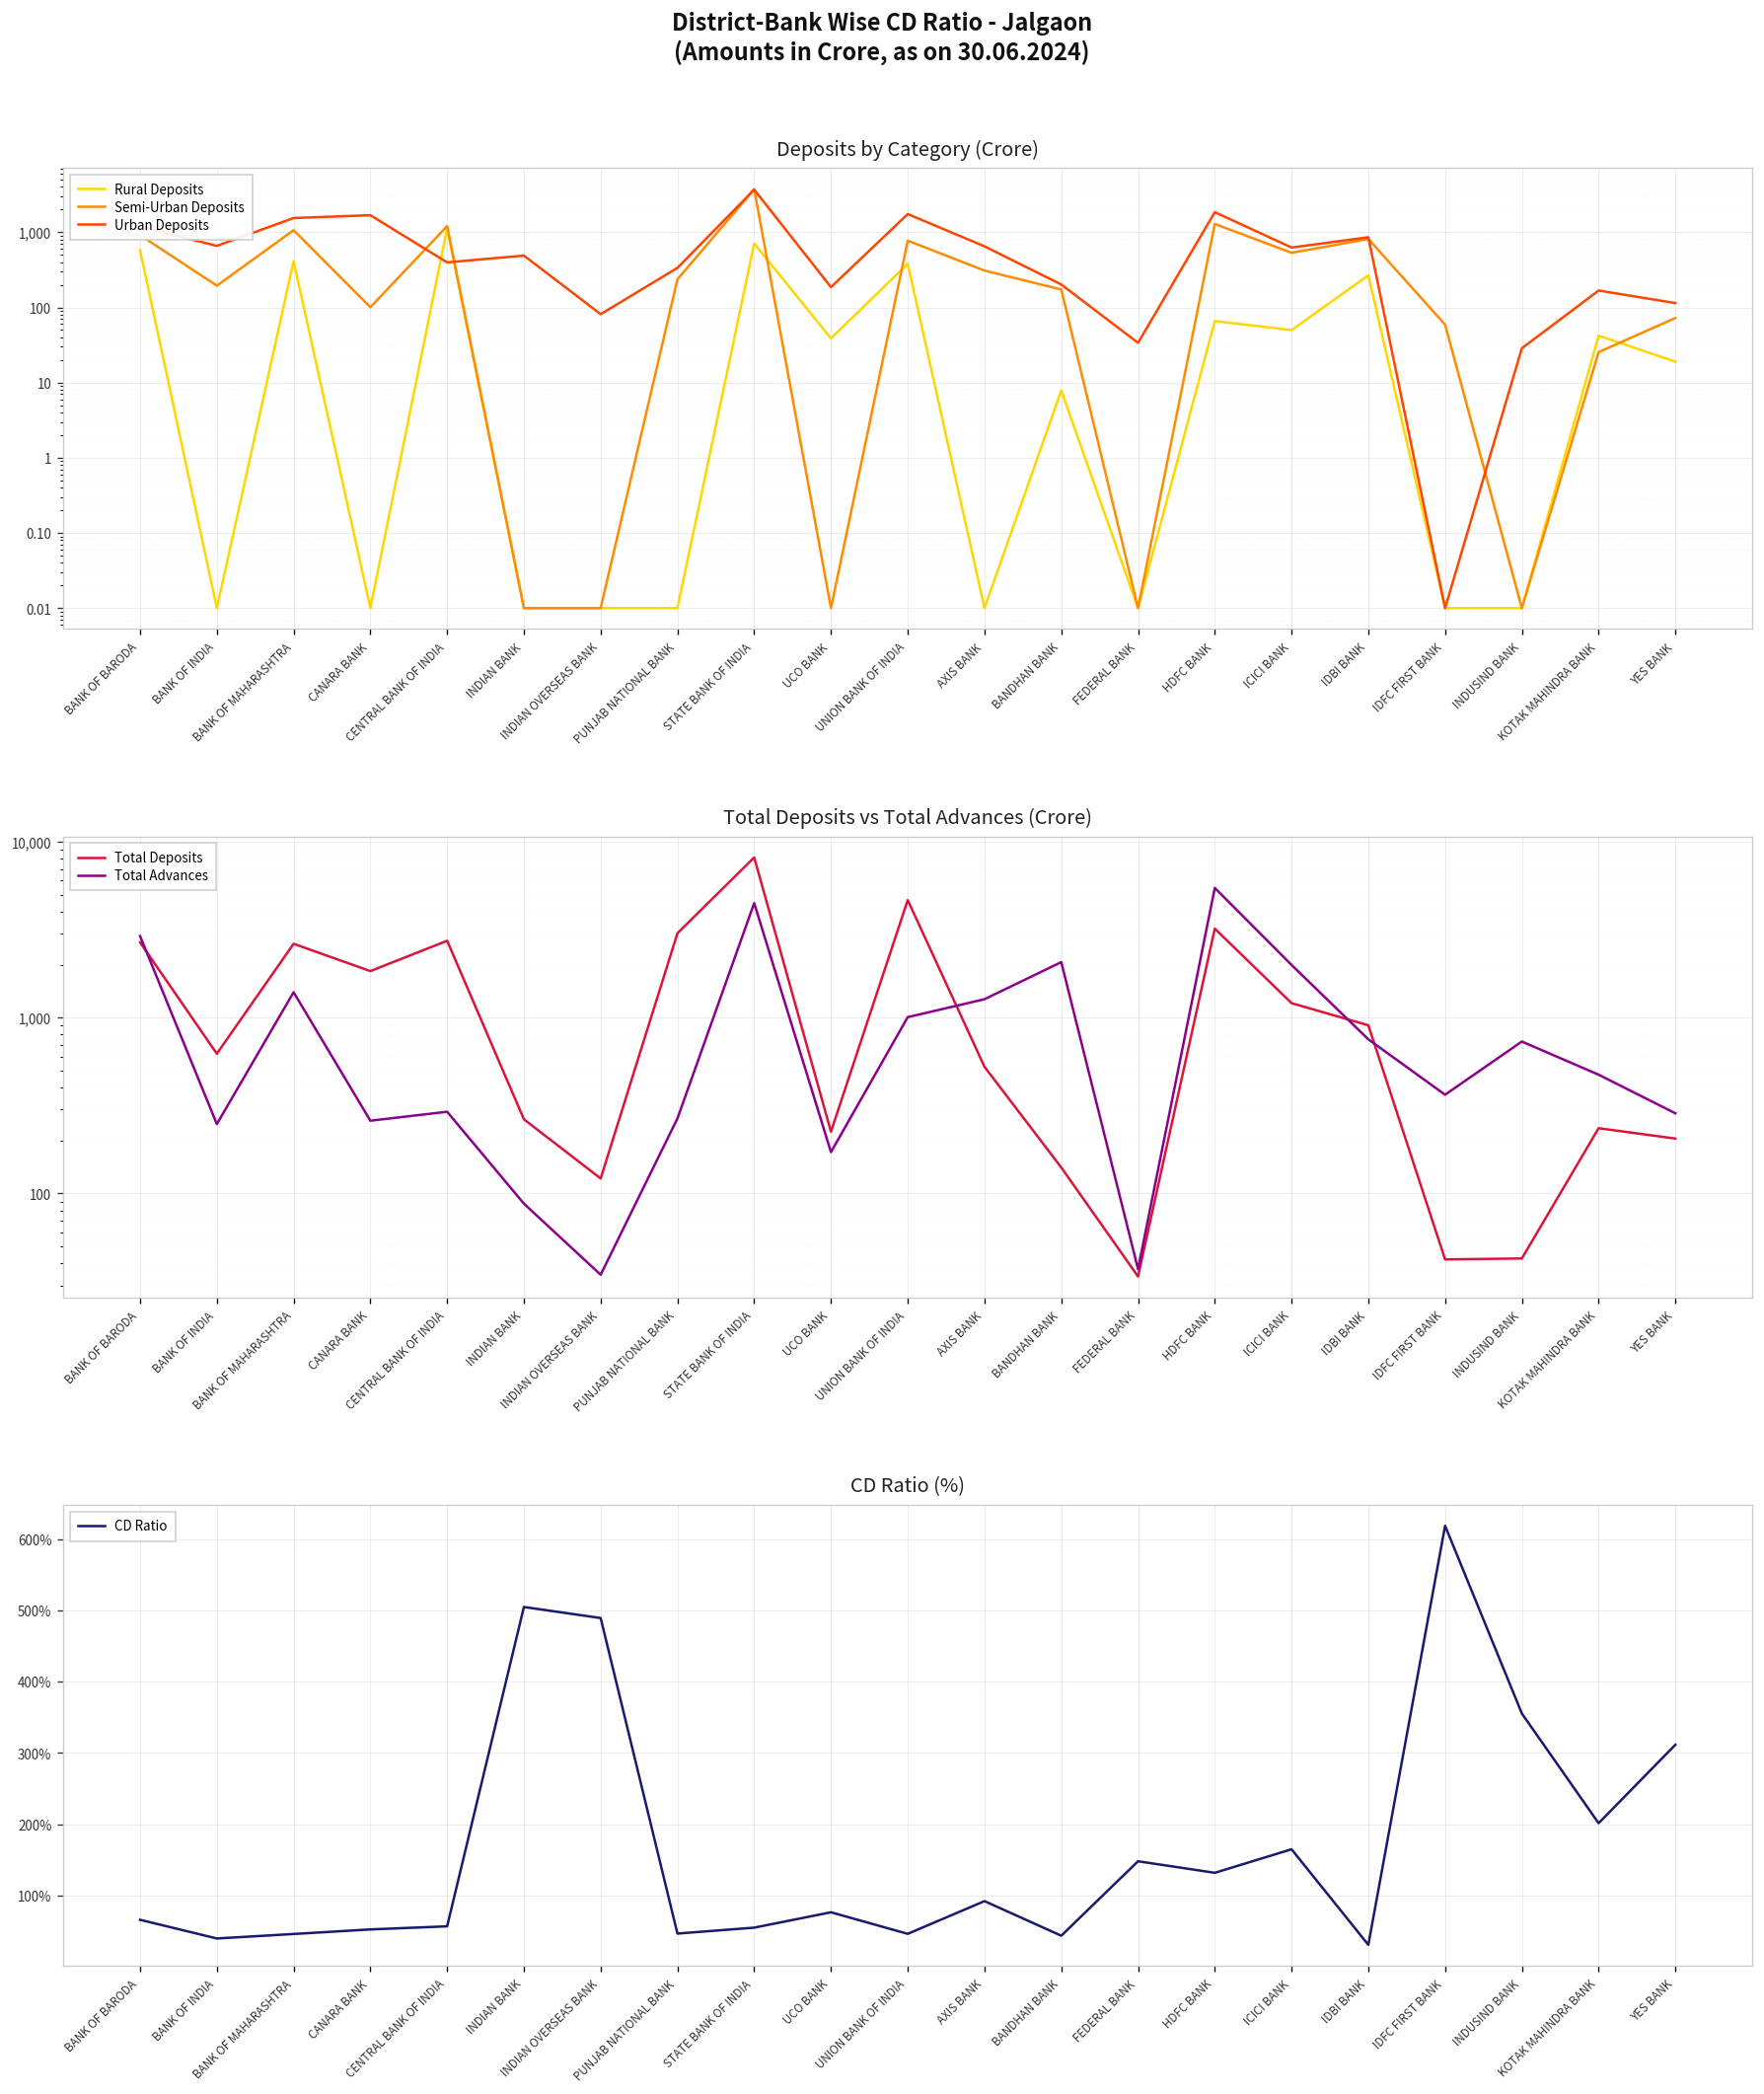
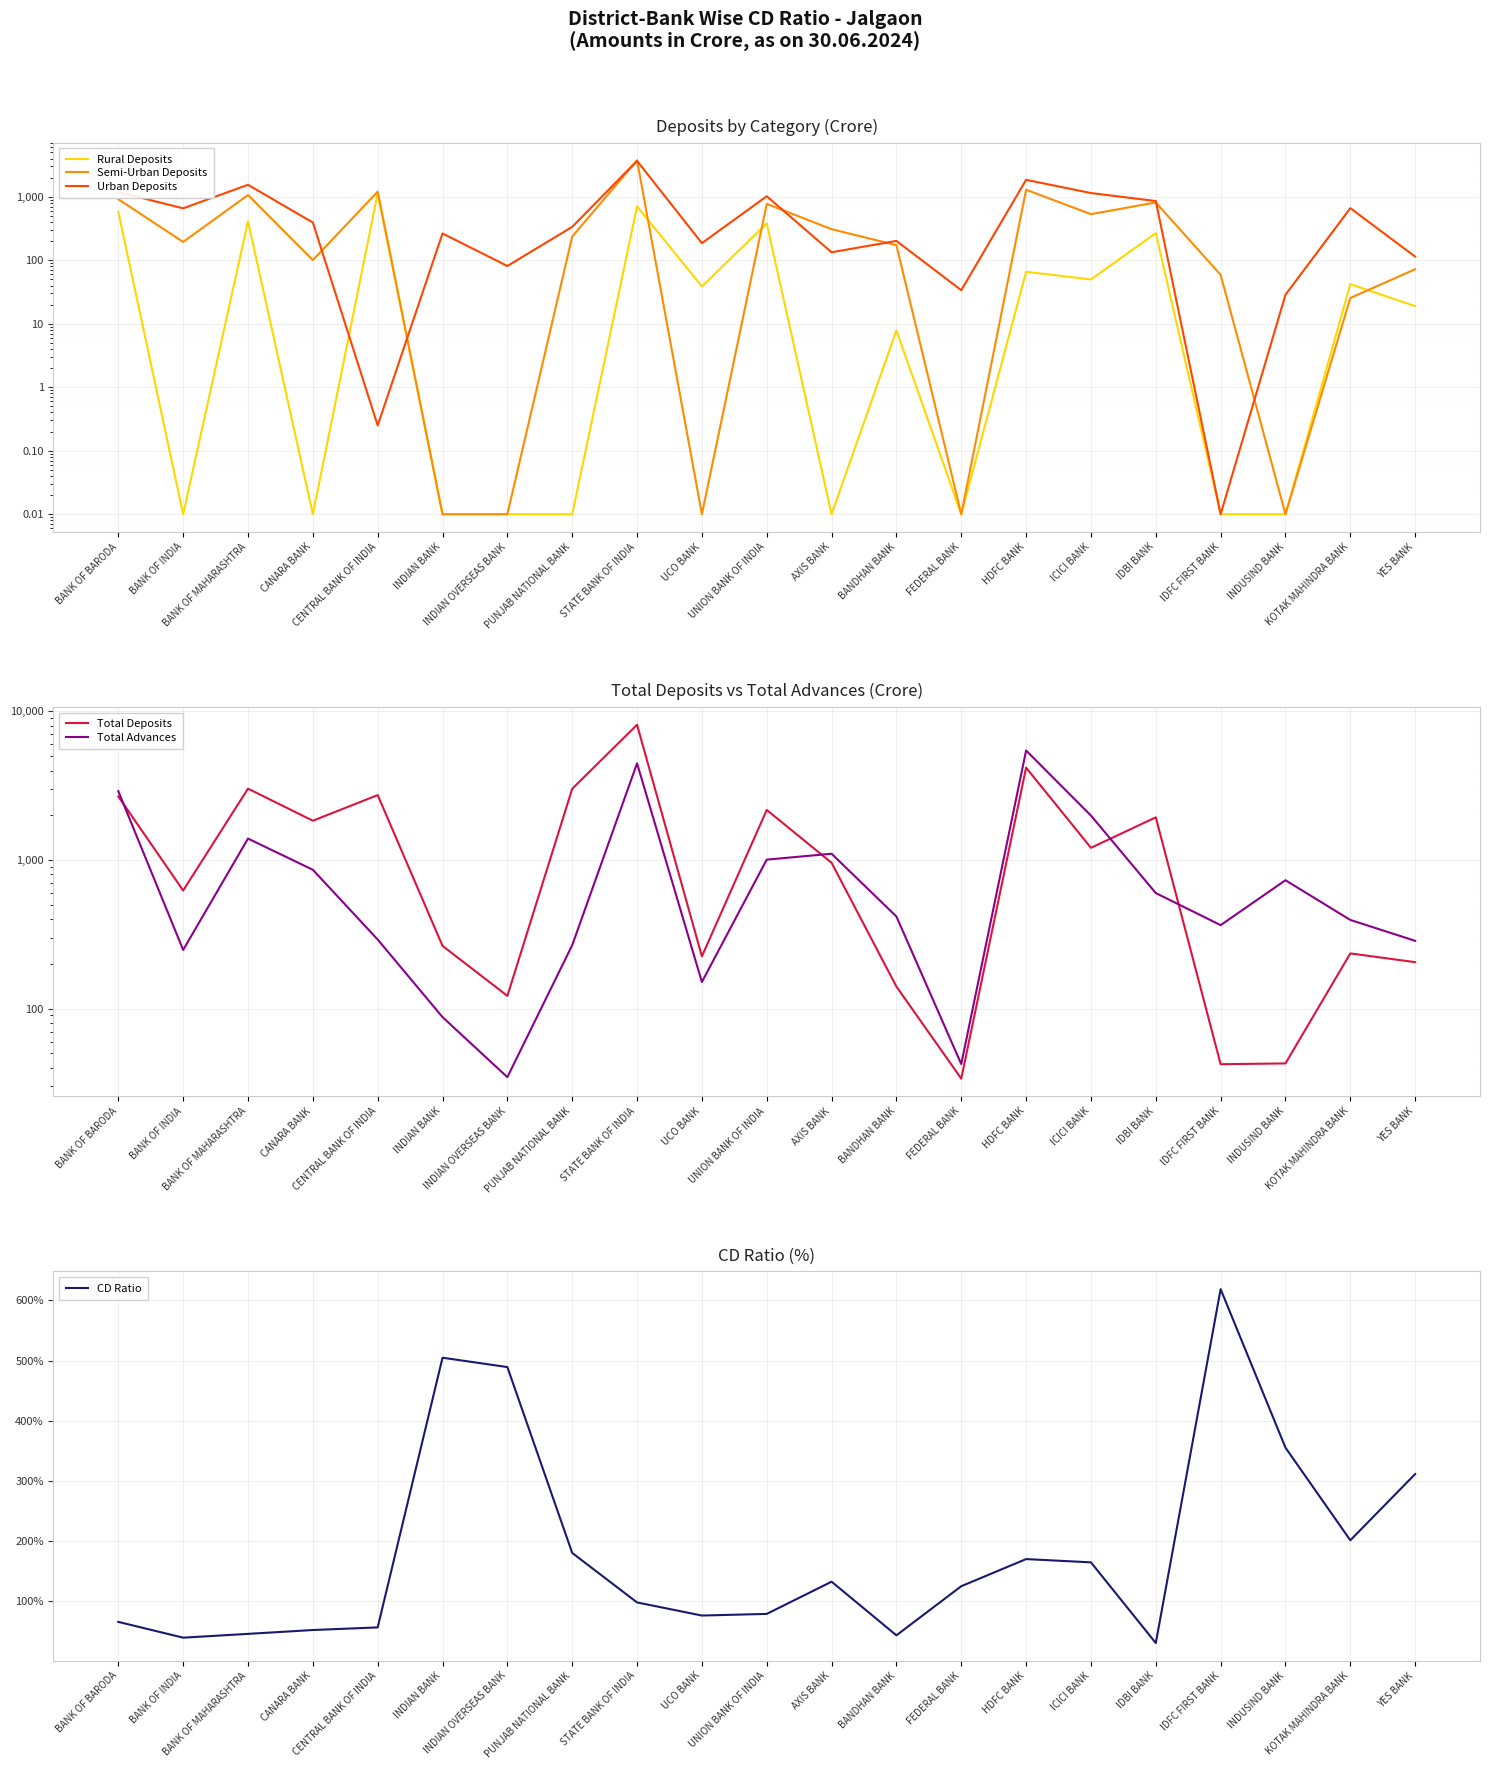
Deposits by Category (Crore), Urban Deposits, CANARA BANK: 1,700 -> 400
Deposits by Category (Crore), Urban Deposits, CENTRAL BANK OF INDIA: 400 -> 0.25
Deposits by Category (Crore), Urban Deposits, INDIAN BANK: 500 -> 260
Deposits by Category (Crore), Urban Deposits, UNION BANK OF INDIA: 1,700 -> 1,000
Deposits by Category (Crore), Urban Deposits, AXIS BANK: 600 -> 130
Deposits by Category (Crore), Urban Deposits, ICICI BANK: 600 -> 1,100
Deposits by Category (Crore), Urban Deposits, KOTAK MAHINDRA BANK: 170 -> 700
Total Deposits vs Total Advances (Crore), Total Deposits, BANK OF MAHARASHTRA: 2,600 -> 3,000
Total Deposits vs Total Advances (Crore), Total Advances, CANARA BANK: 260 -> 900
Total Deposits vs Total Advances (Crore), Total Advances, UCO BANK: 170 -> 150
Total Deposits vs Total Advances (Crore), Total Deposits, UNION BANK OF INDIA: 4,700 -> 2,200
Total Deposits vs Total Advances (Crore), Total Deposits, AXIS BANK: 530 -> 1,000
Total Deposits vs Total Advances (Crore), Total Advances, AXIS BANK: 1,300 -> 1,100
Total Deposits vs Total Advances (Crore), Total Advances, BANDHAN BANK: 2,100 -> 420
Total Deposits vs Total Advances (Crore), Total Advances, FEDERAL BANK: 37 -> 42
Total Deposits vs Total Advances (Crore), Total Deposits, HDFC BANK: 3,200 -> 4,200
Total Deposits vs Total Advances (Crore), Total Deposits, IDBI BANK: 900 -> 1,900
Total Deposits vs Total Advances (Crore), Total Advances, IDBI BANK: 800 -> 600
Total Deposits vs Total Advances (Crore), Total Advances, KOTAK MAHINDRA BANK: 470 -> 390
CD Ratio (%), PUNJAB NATIONAL BANK: 50% -> 180%
CD Ratio (%), STATE BANK OF INDIA: 60% -> 100%
CD Ratio (%), UNION BANK OF INDIA: 50% -> 80%
CD Ratio (%), AXIS BANK: 90% -> 130%
CD Ratio (%), FEDERAL BANK: 150% -> 130%
CD Ratio (%), HDFC BANK: 130% -> 170%
